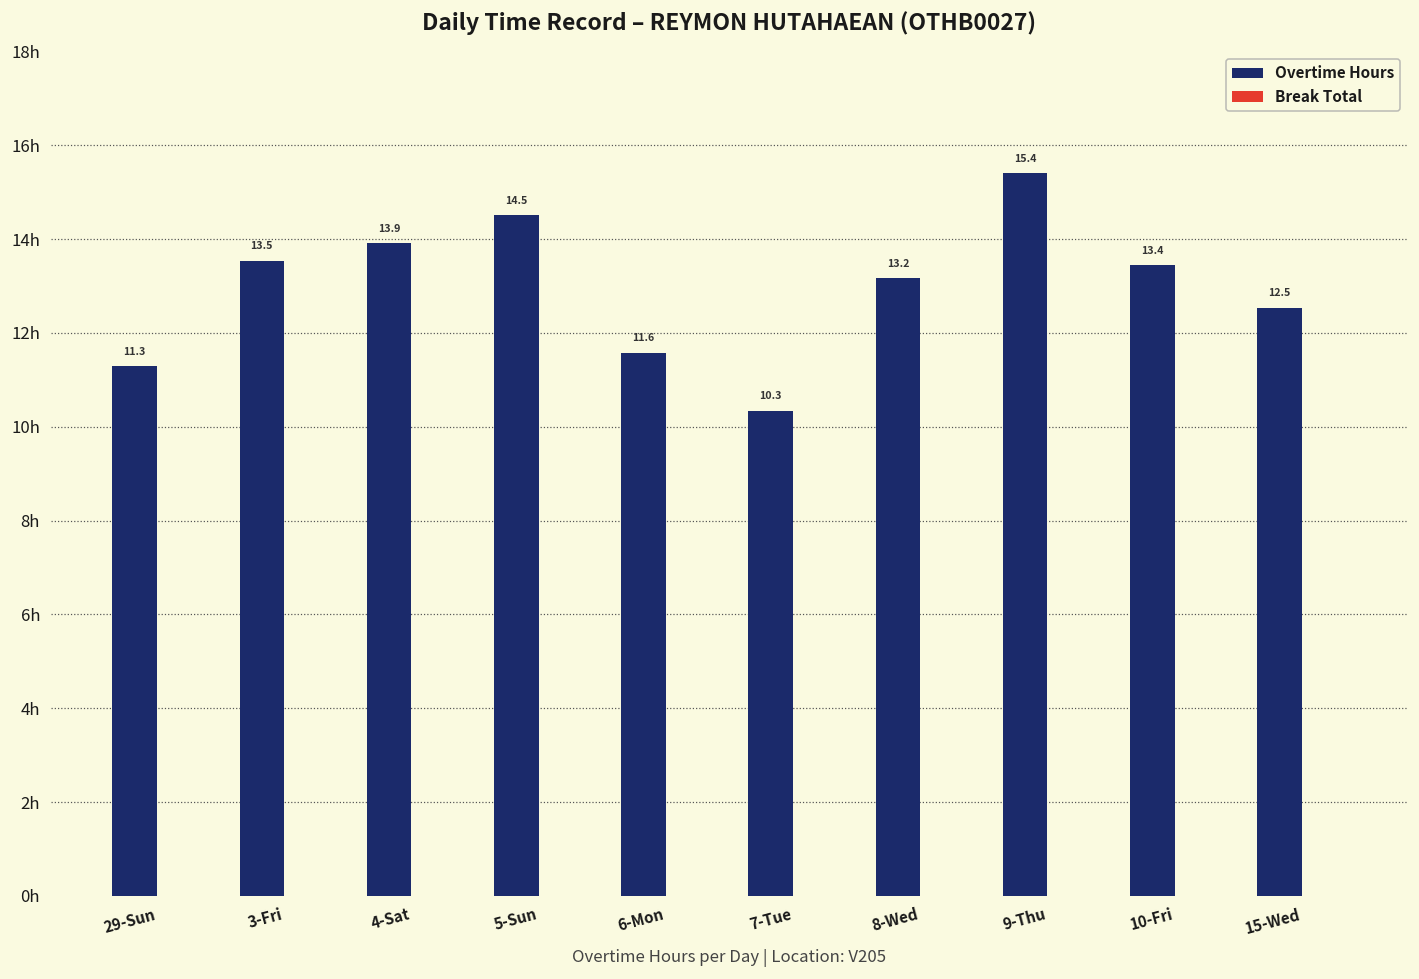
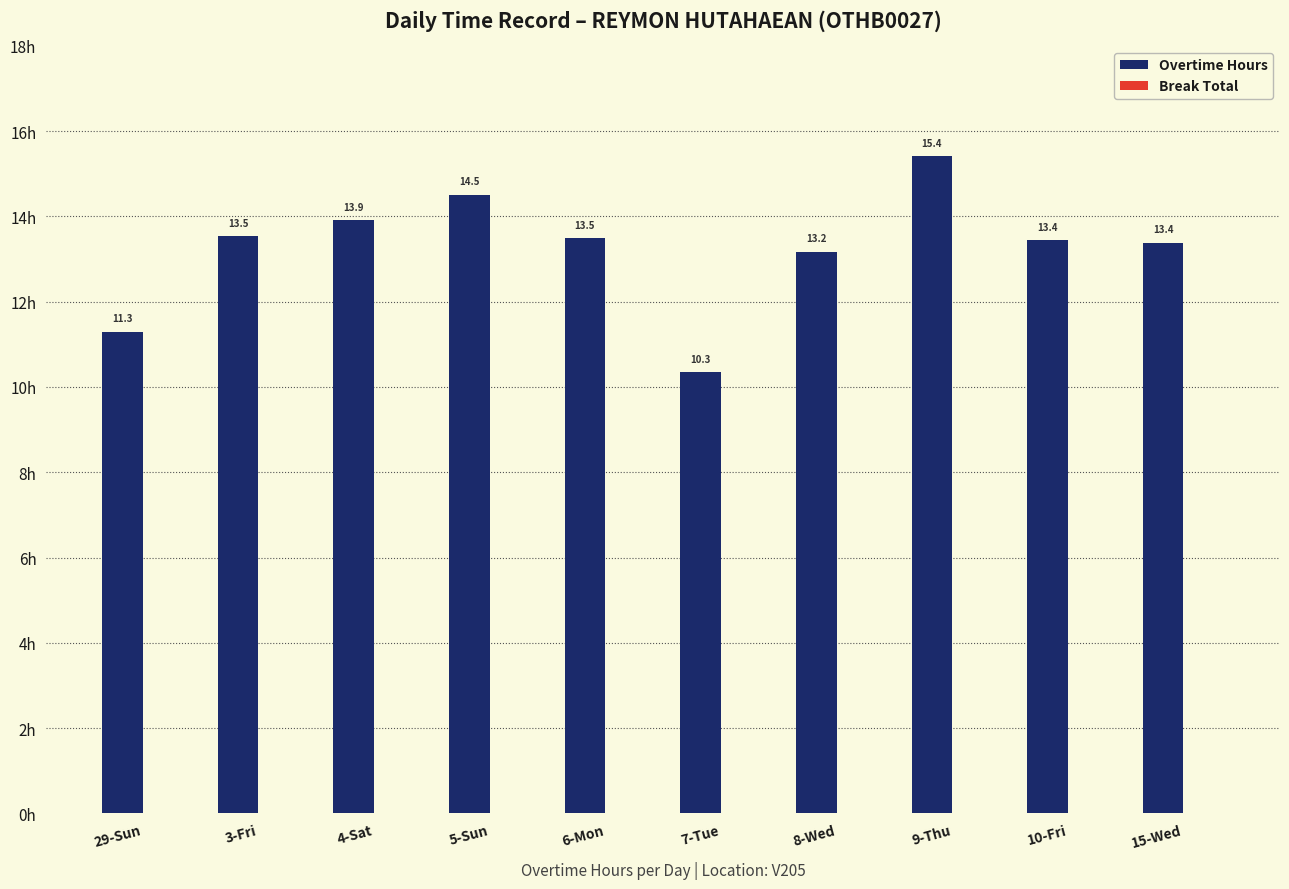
Overtime Hours, 6-Mon: 11.6 -> 13.5
Overtime Hours, 15-Wed: 12.5 -> 13.4
